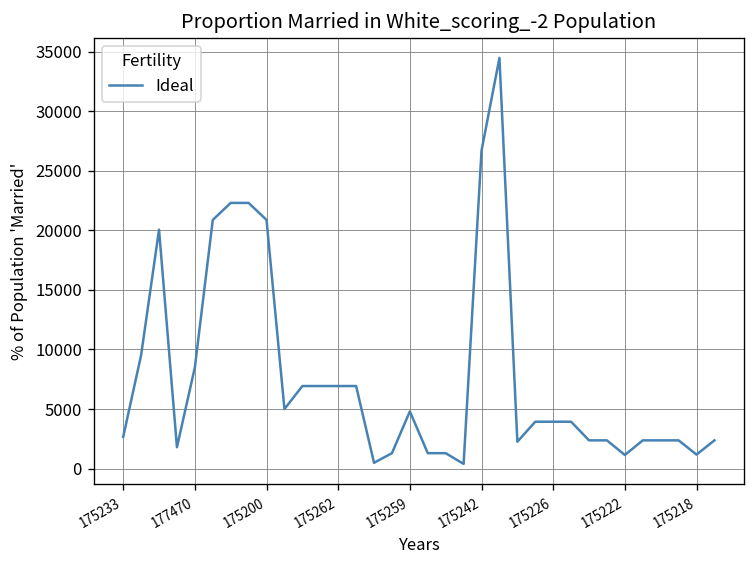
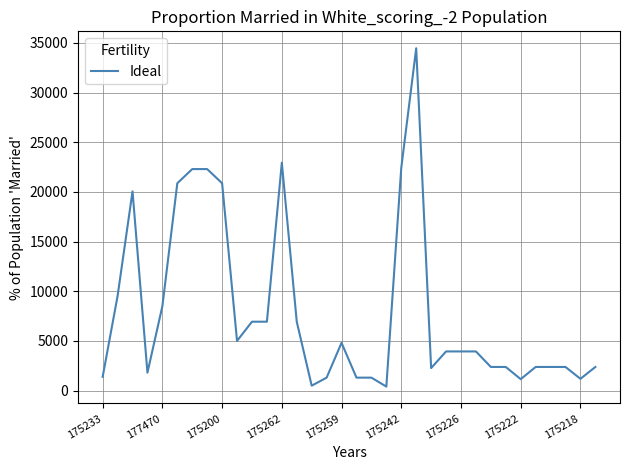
175233: 3000 -> 1000
175262: 7000 -> 23000
175242: 27000 -> 22000
